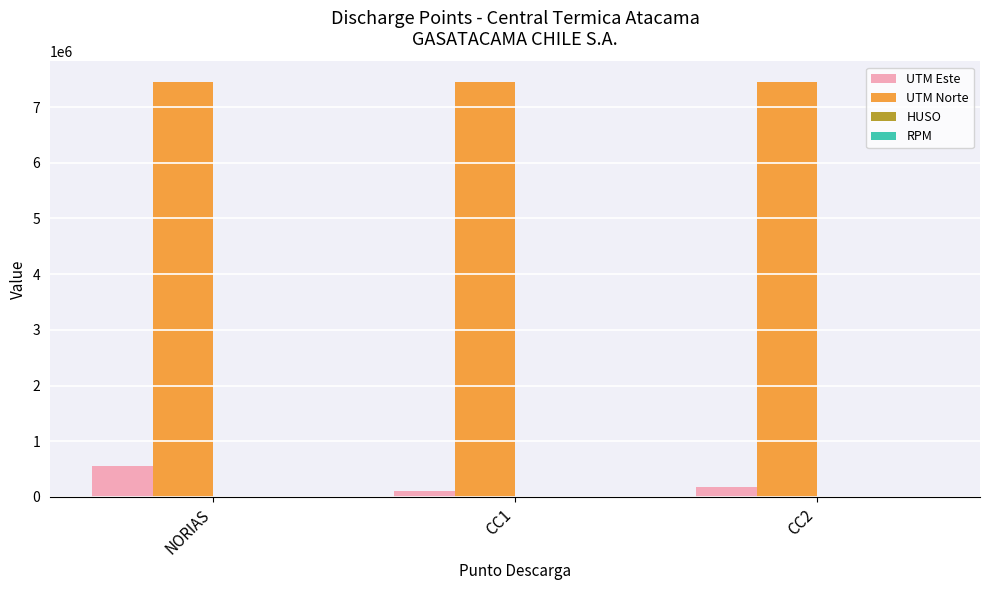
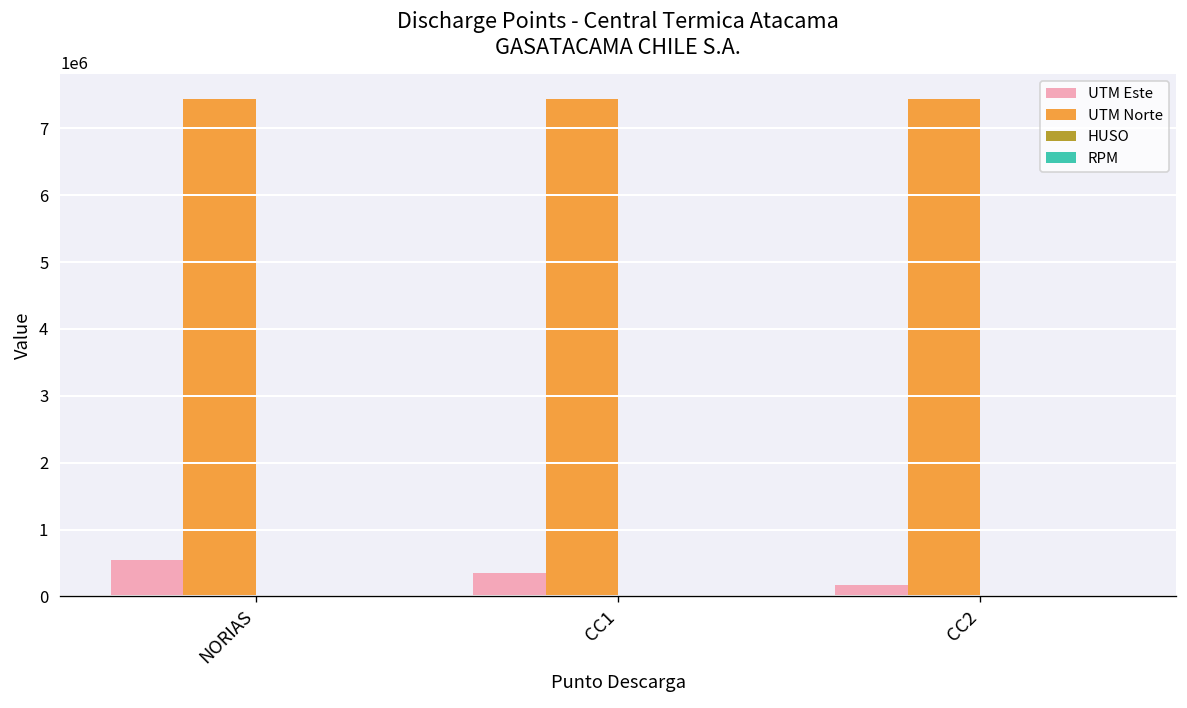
UTM Este, CC1: 100000 -> 400000
